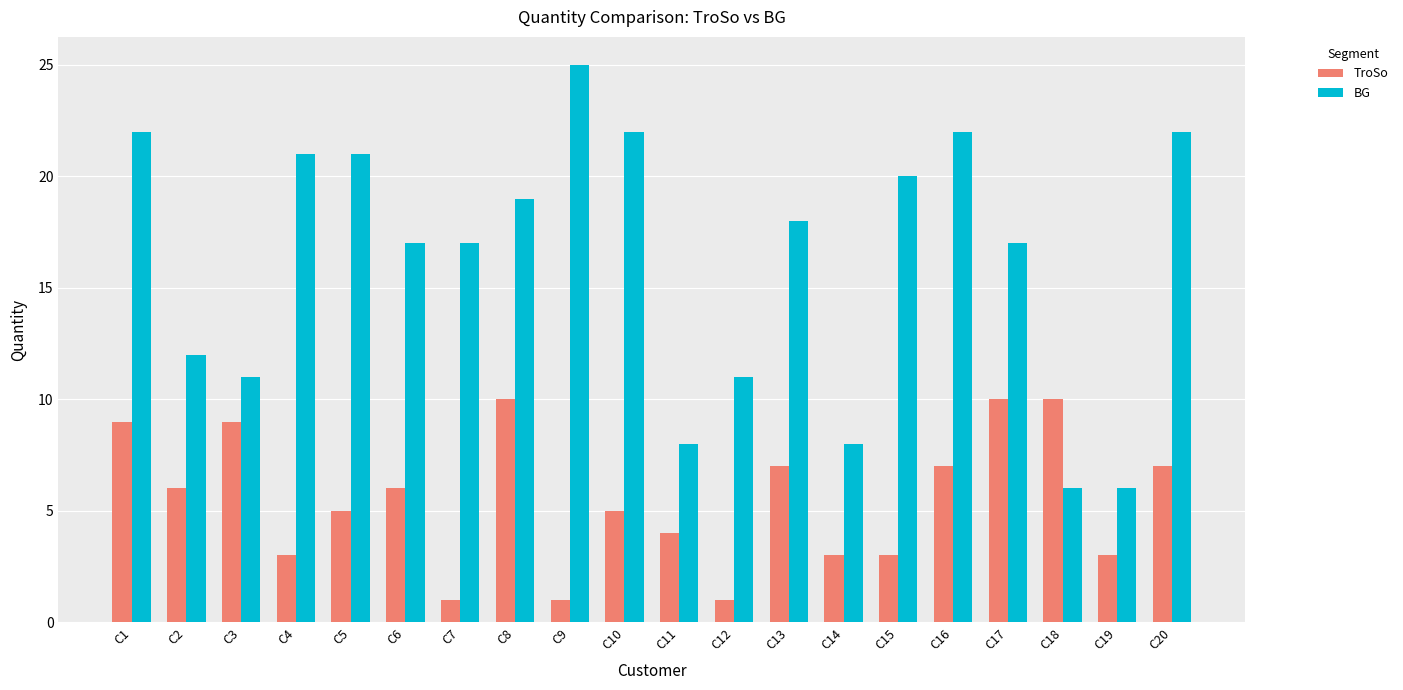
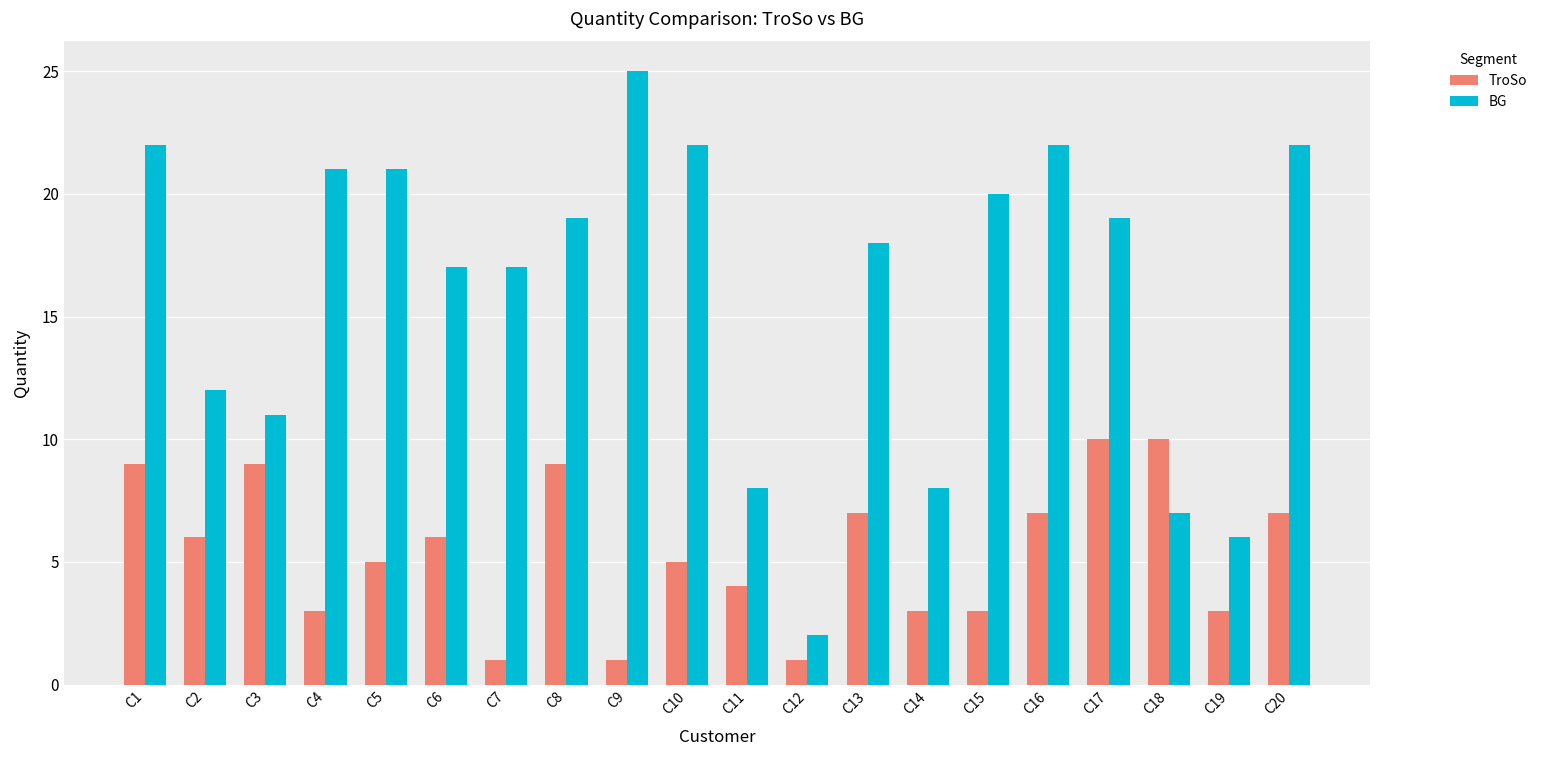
TroSo, C8: 10 -> 9
BG, C12: 11 -> 2
BG, C17: 17 -> 19
BG, C18: 6 -> 7
